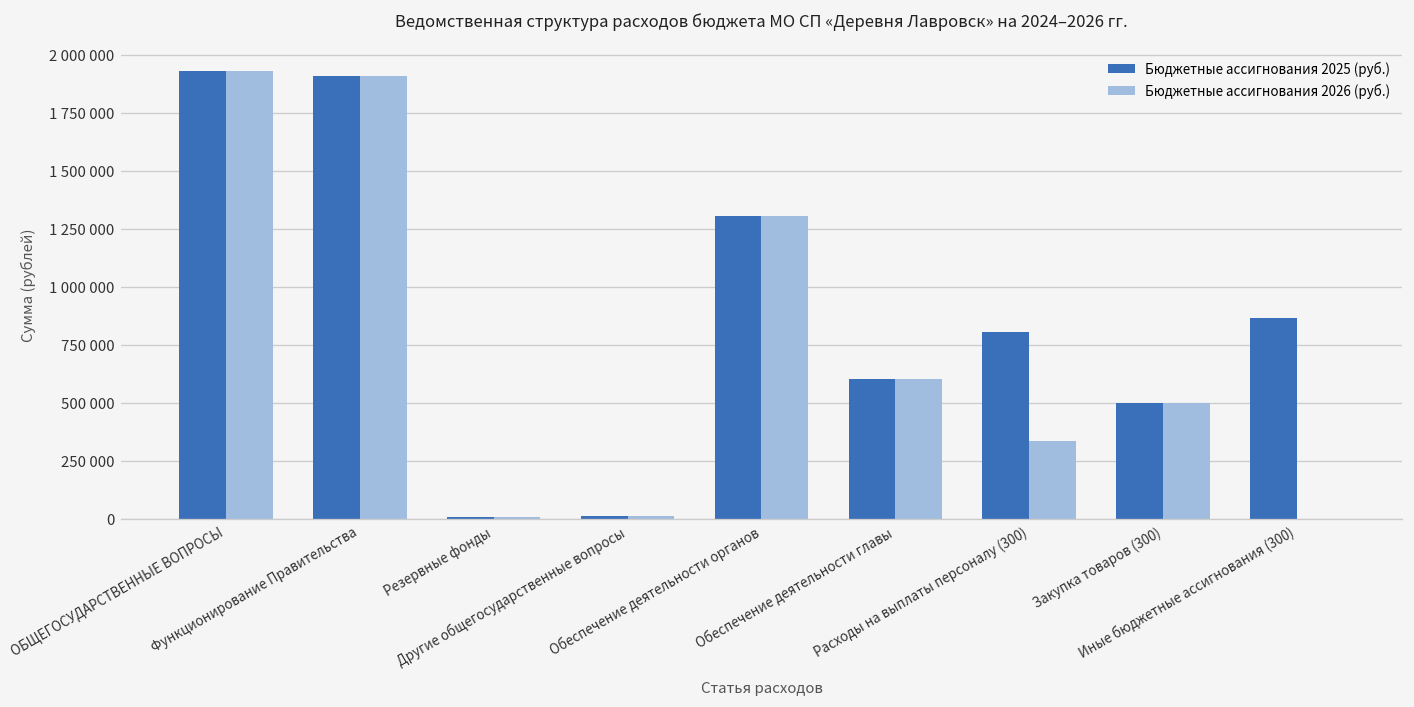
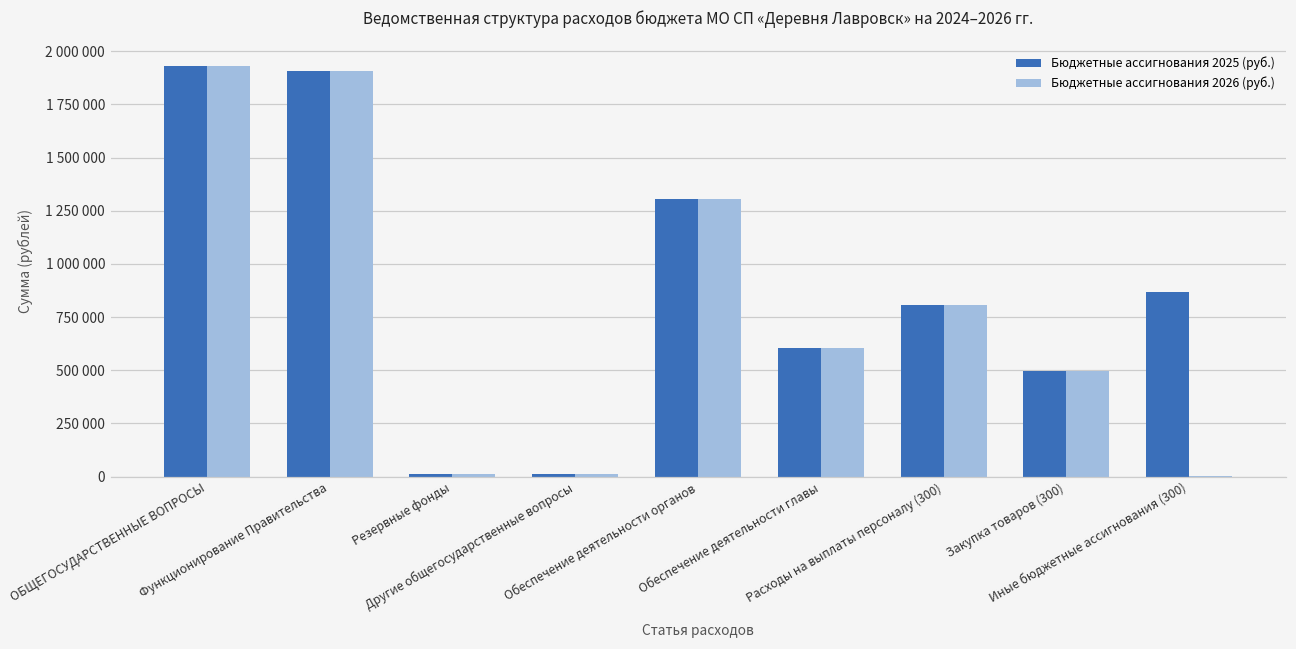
Бюджетные ассигнования 2026 (руб.), Расходы на выплаты персоналу (300): 340000 -> 810000
